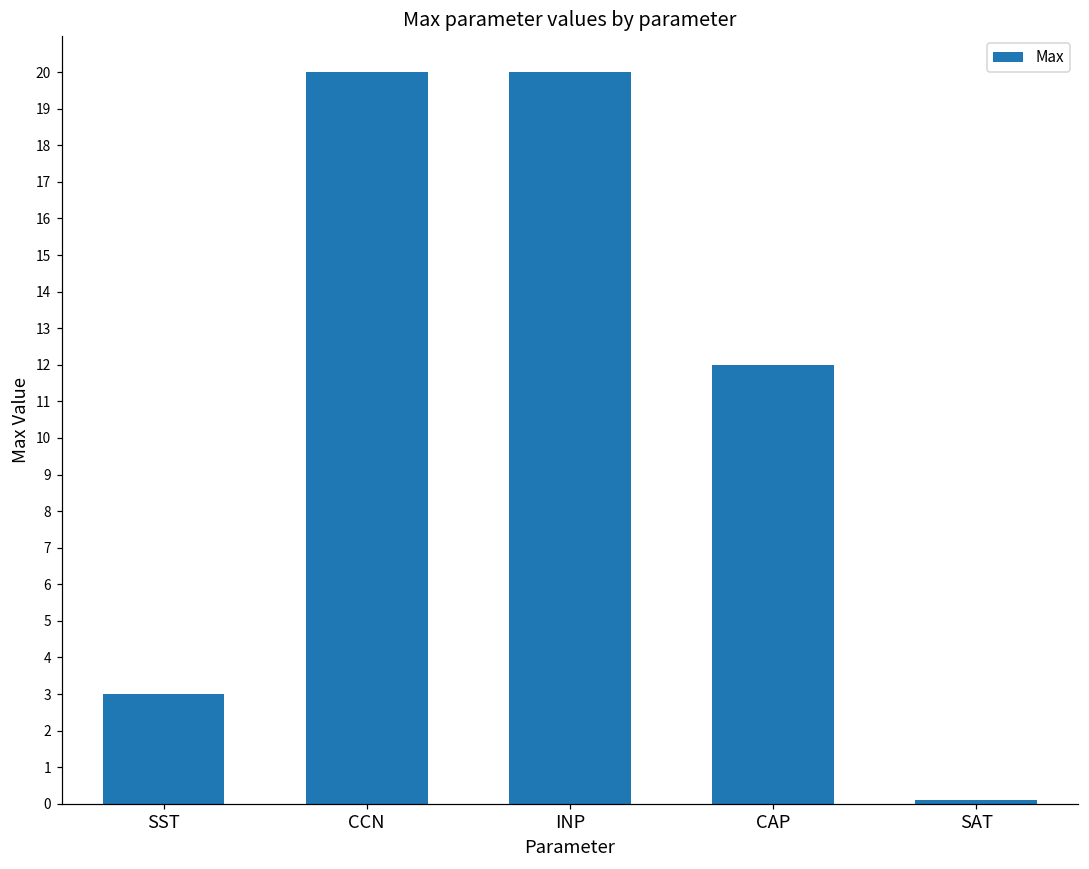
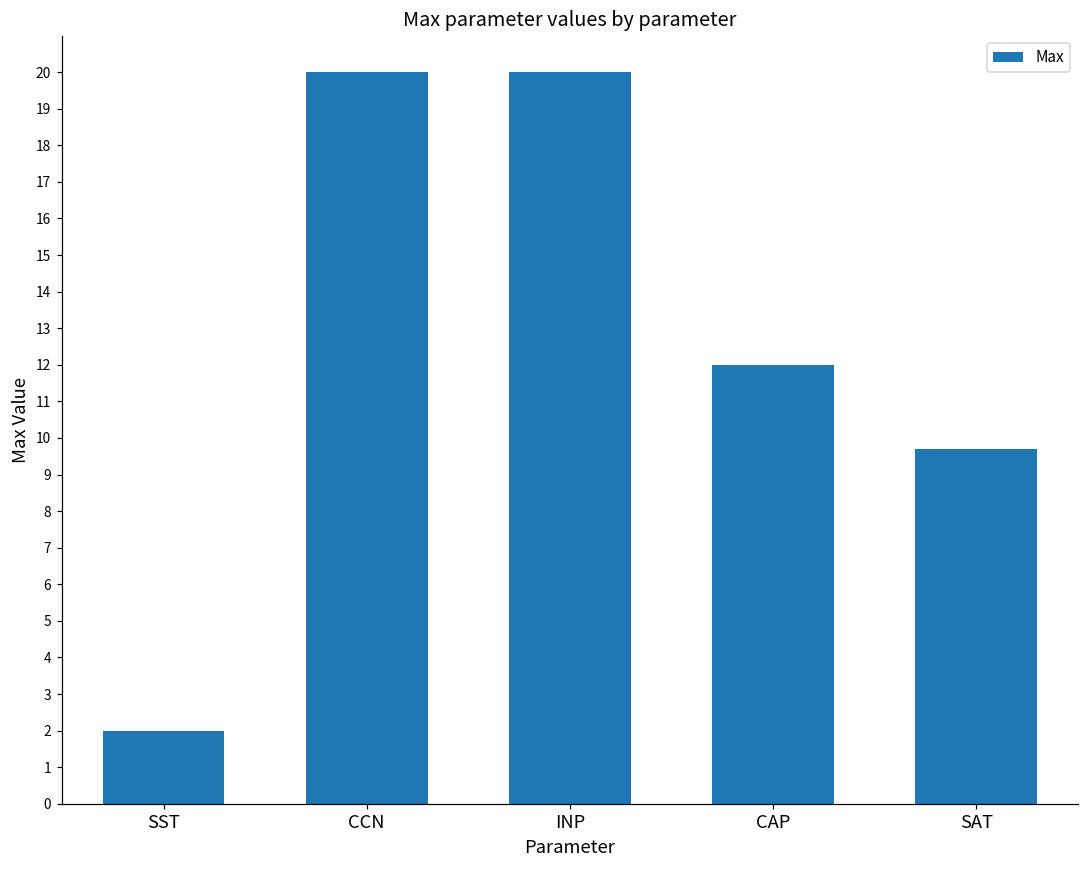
SST: 3 -> 2
SAT: 0.1 -> 9.7
